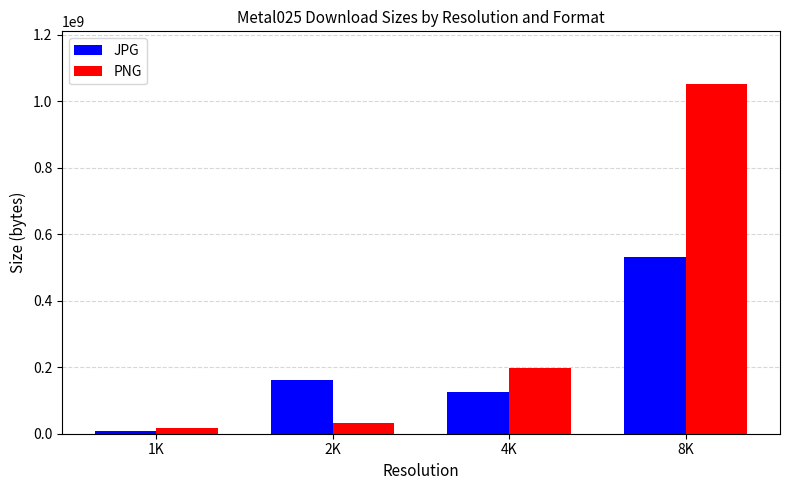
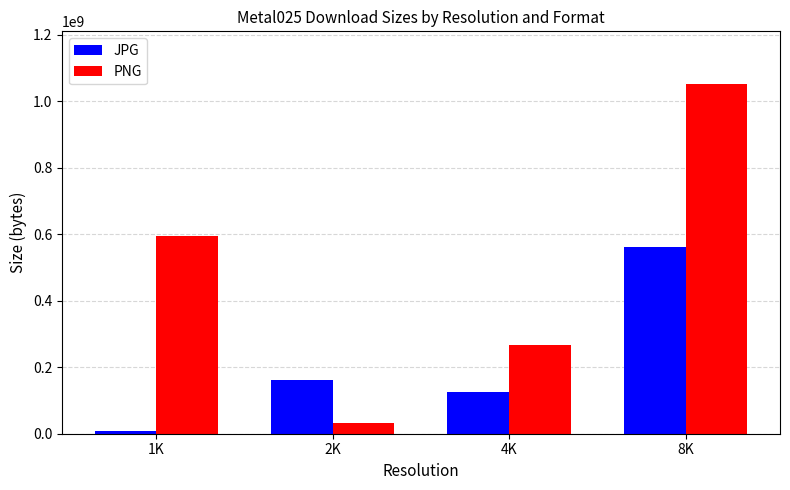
PNG, 1K: 20000000 -> 590000000
PNG, 4K: 200000000 -> 270000000
JPG, 8K: 530000000 -> 560000000
